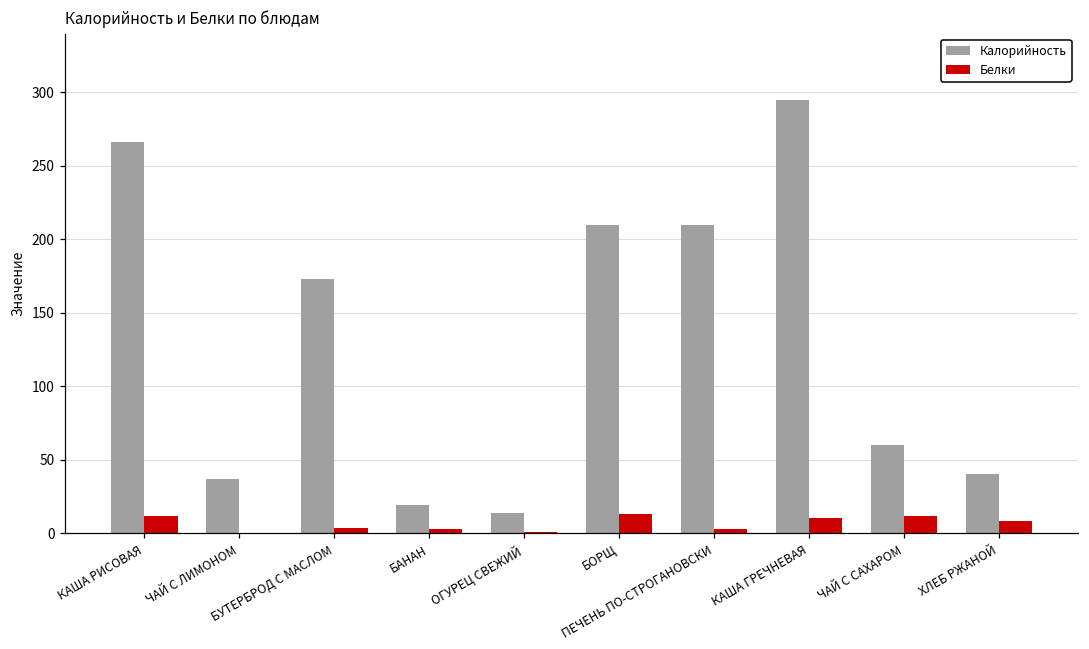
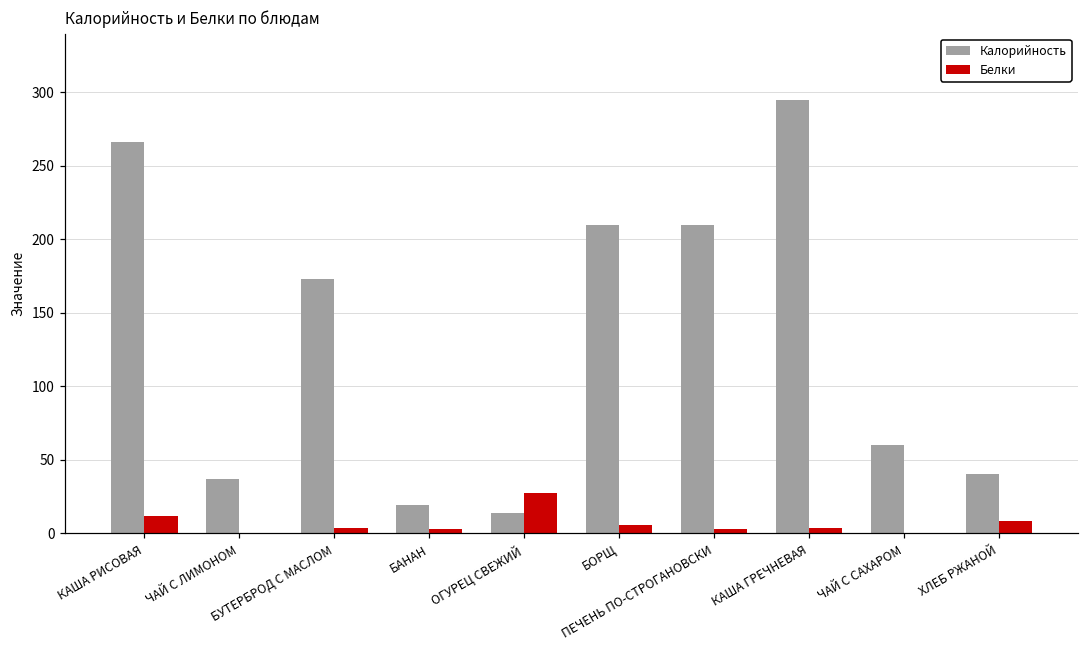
Белки, ОГУРЕЦ СВЕЖИЙ: 1 -> 27
Белки, БОРЩ: 13 -> 5
Белки, КАША ГРЕЧНЕВАЯ: 10 -> 4
Белки, ЧАЙ С САХАРОМ: 11 -> 0
